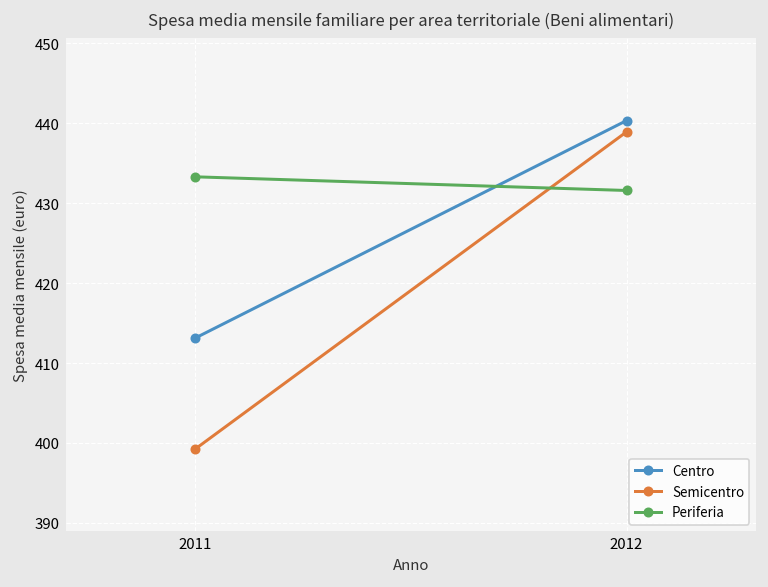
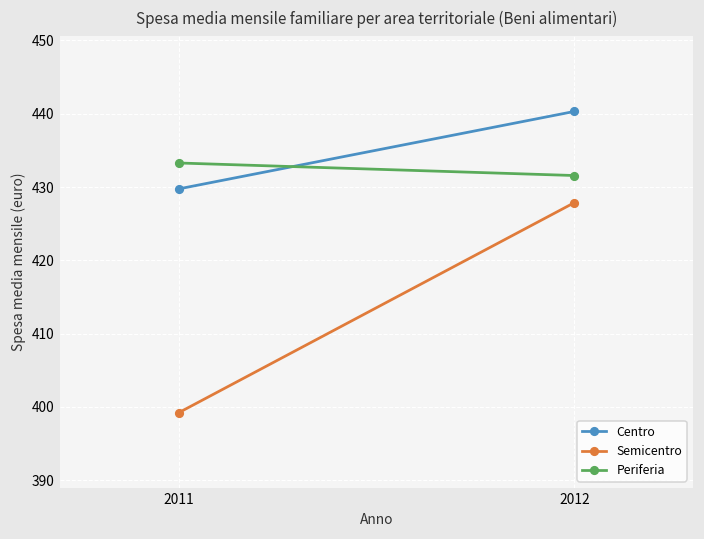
Centro, 2011: 413 -> 430
Semicentro, 2012: 439 -> 428
